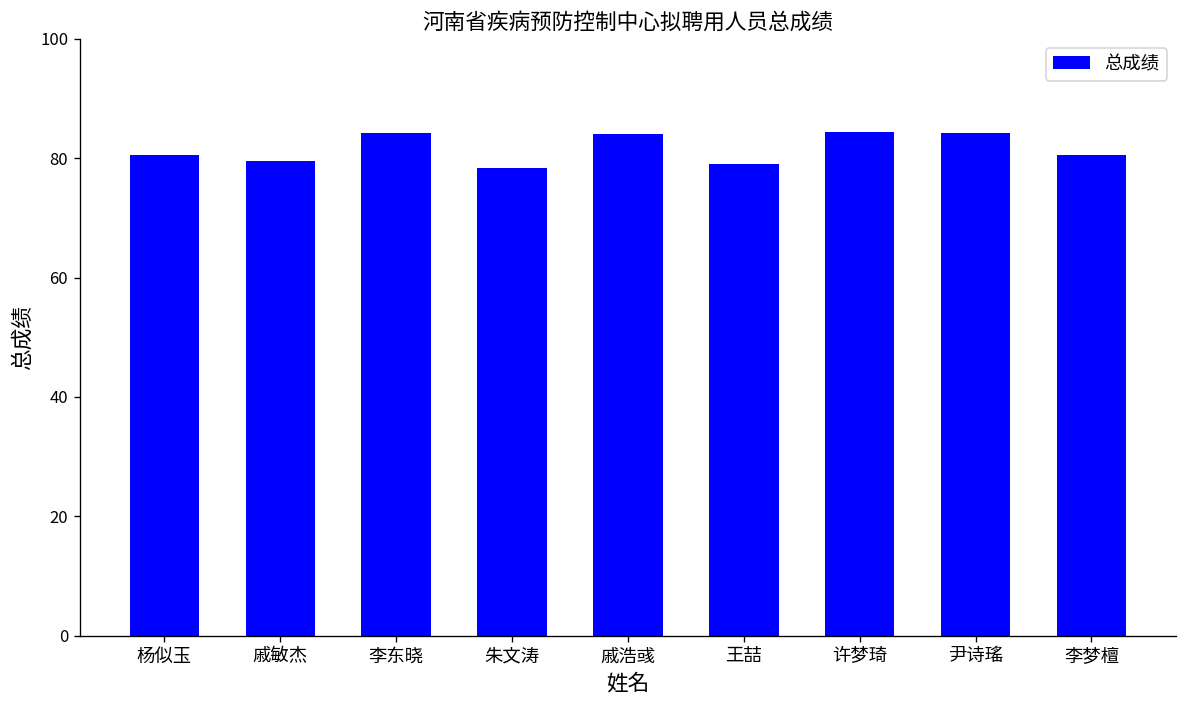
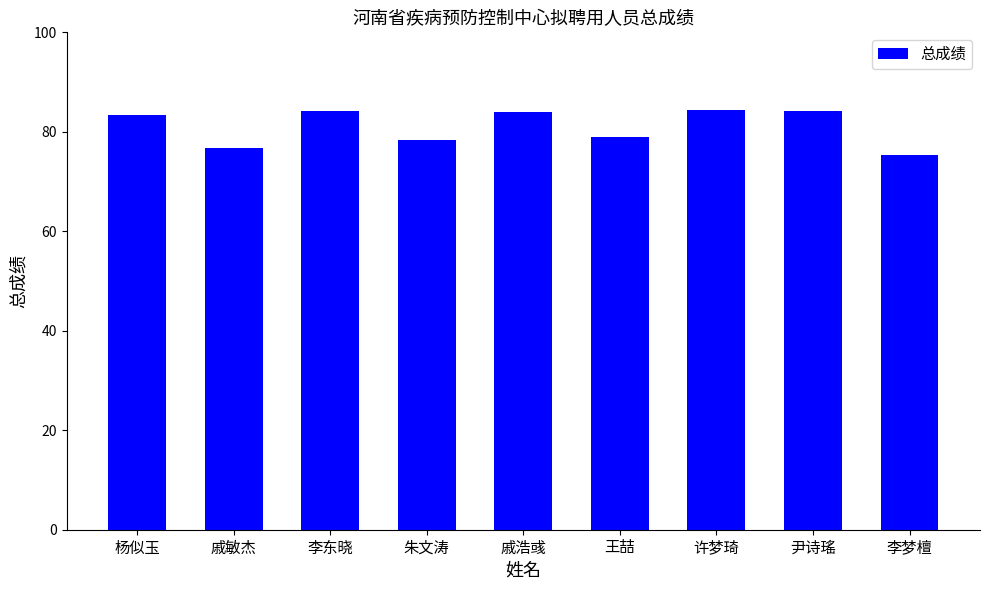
杨似玉: 81 -> 83
戚敏杰: 80 -> 77
李梦檀: 81 -> 75
